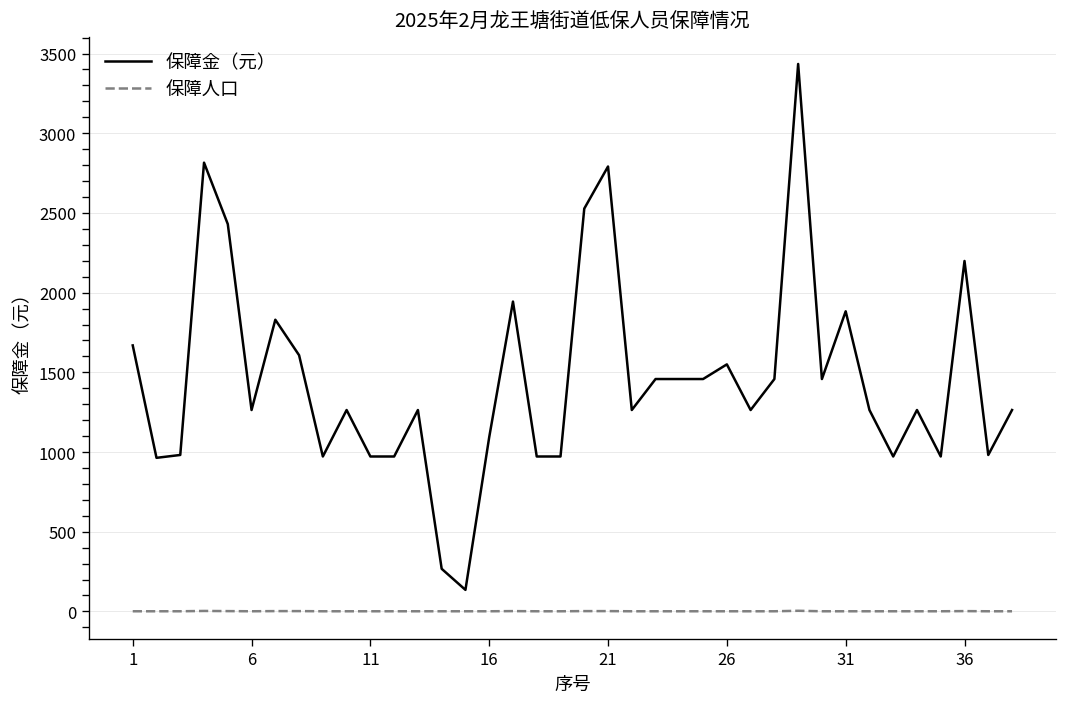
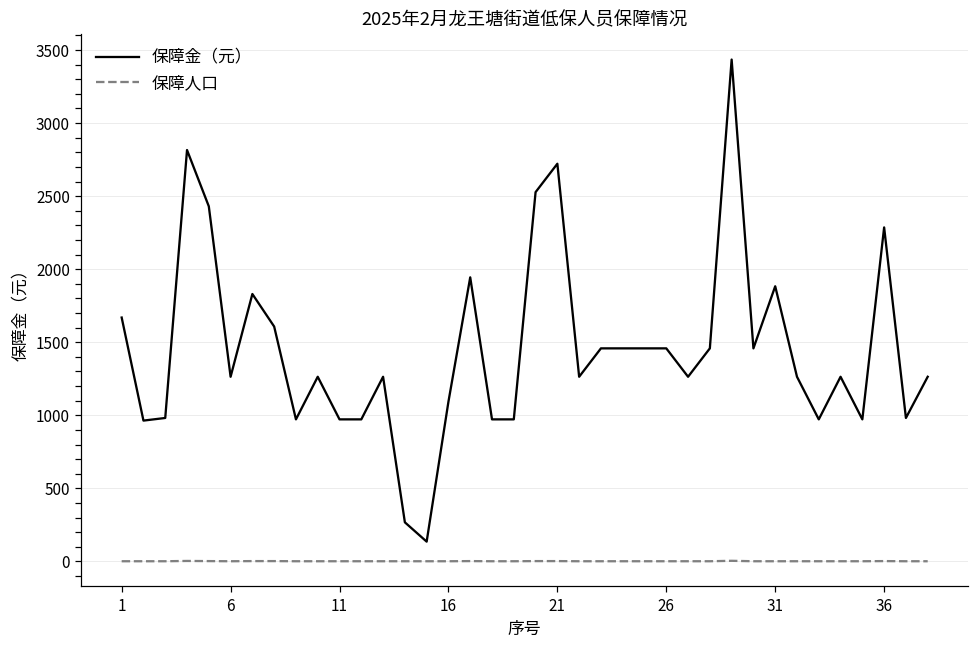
保障金（元）, 21: 2790 -> 2720
保障金（元）, 26: 1550 -> 1460
保障金（元）, 36: 2200 -> 2290
